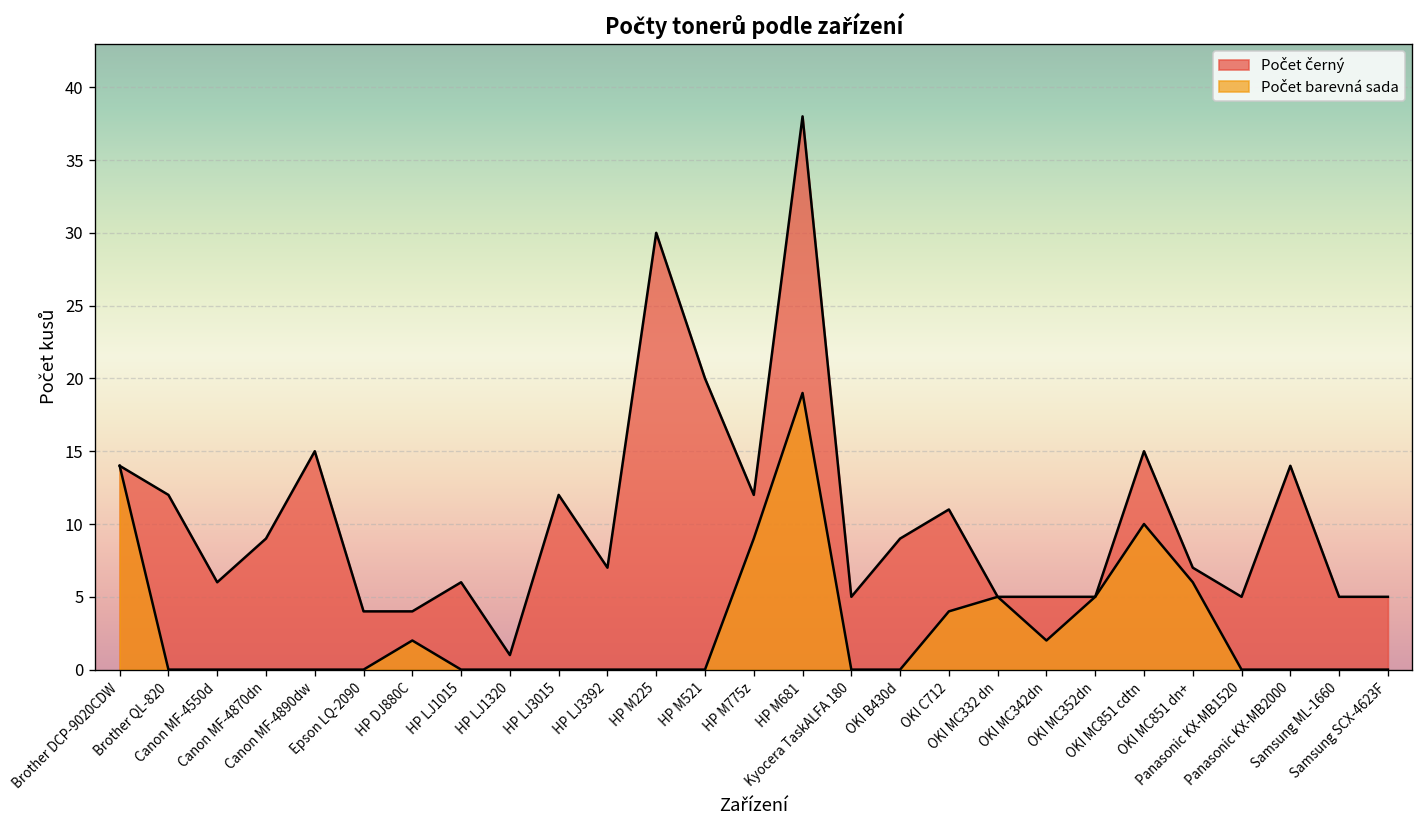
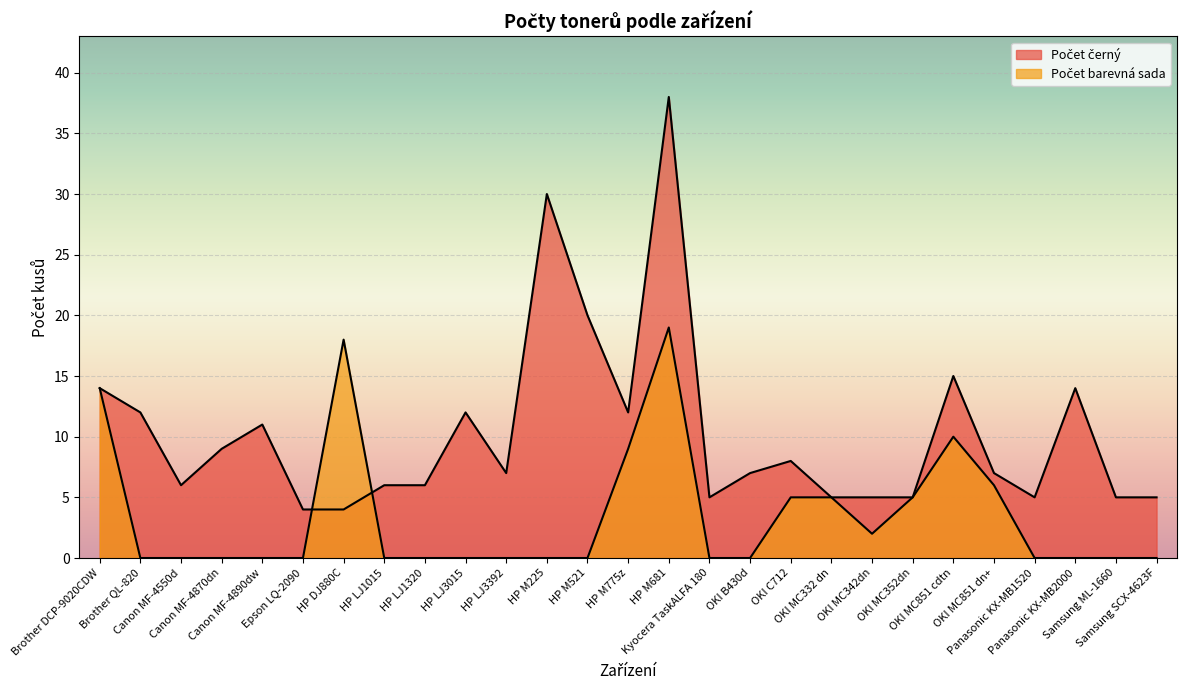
Počet černý, Canon MF-4890dw: 15 -> 11
Počet barevná sada, HP DJ880C: 2 -> 18
Počet černý, HP LJ1320: 1 -> 6
Počet černý, OKI B430d: 9 -> 7
Počet černý, OKI C712: 11 -> 8
Počet barevná sada, OKI C712: 4 -> 5
